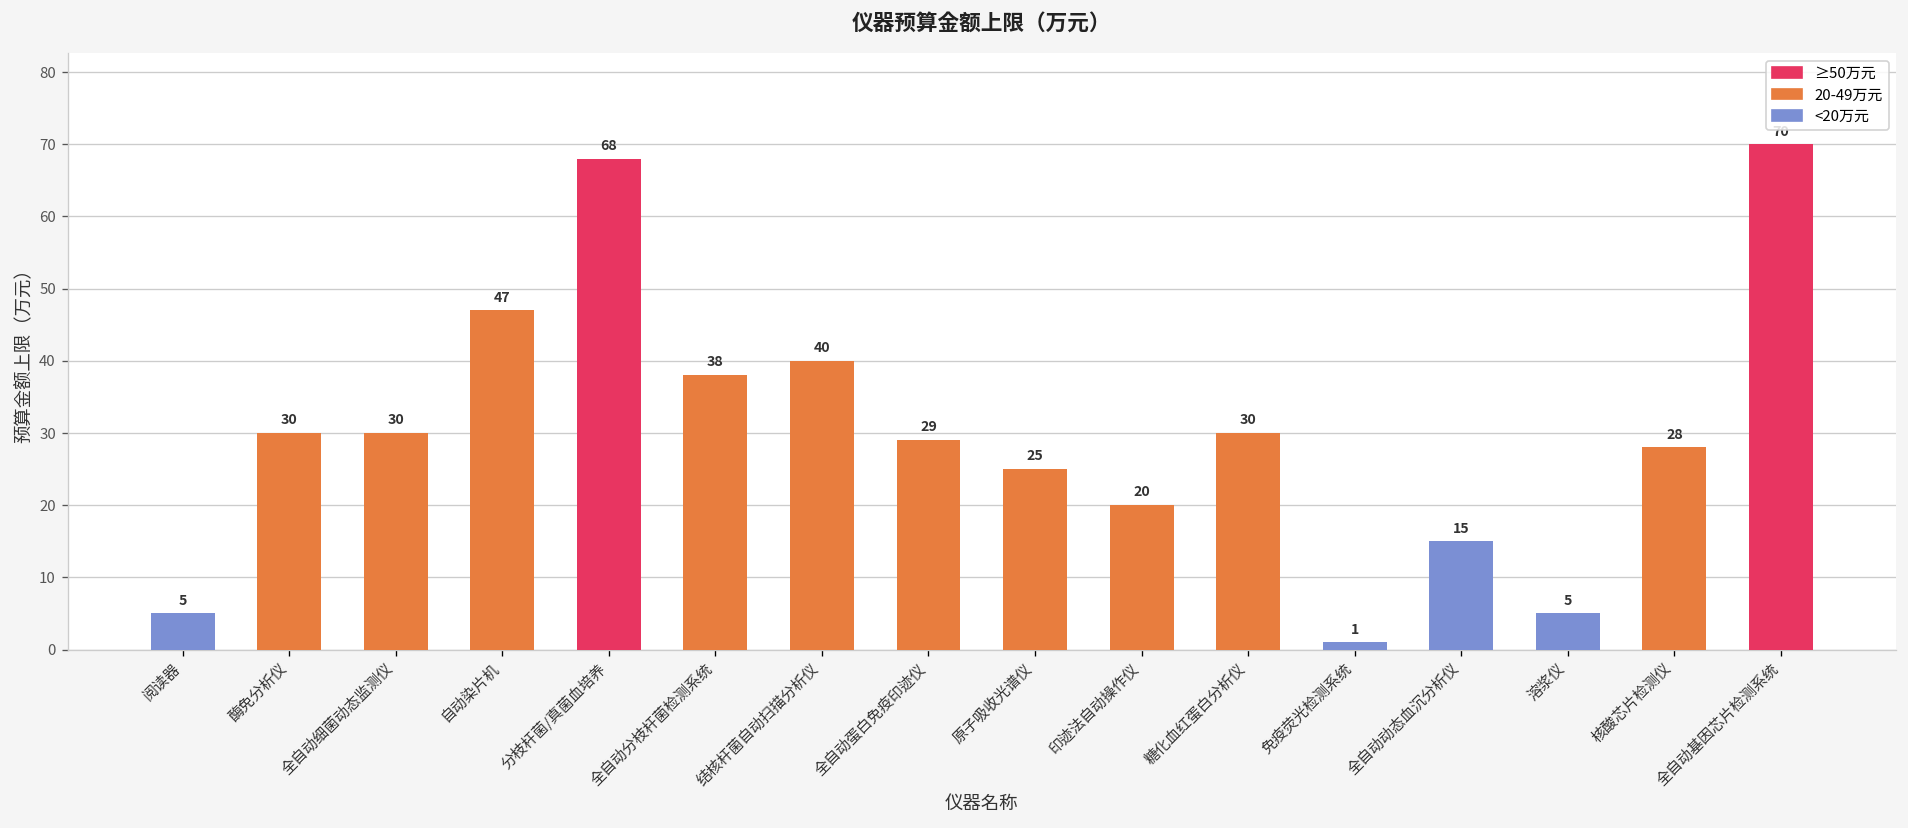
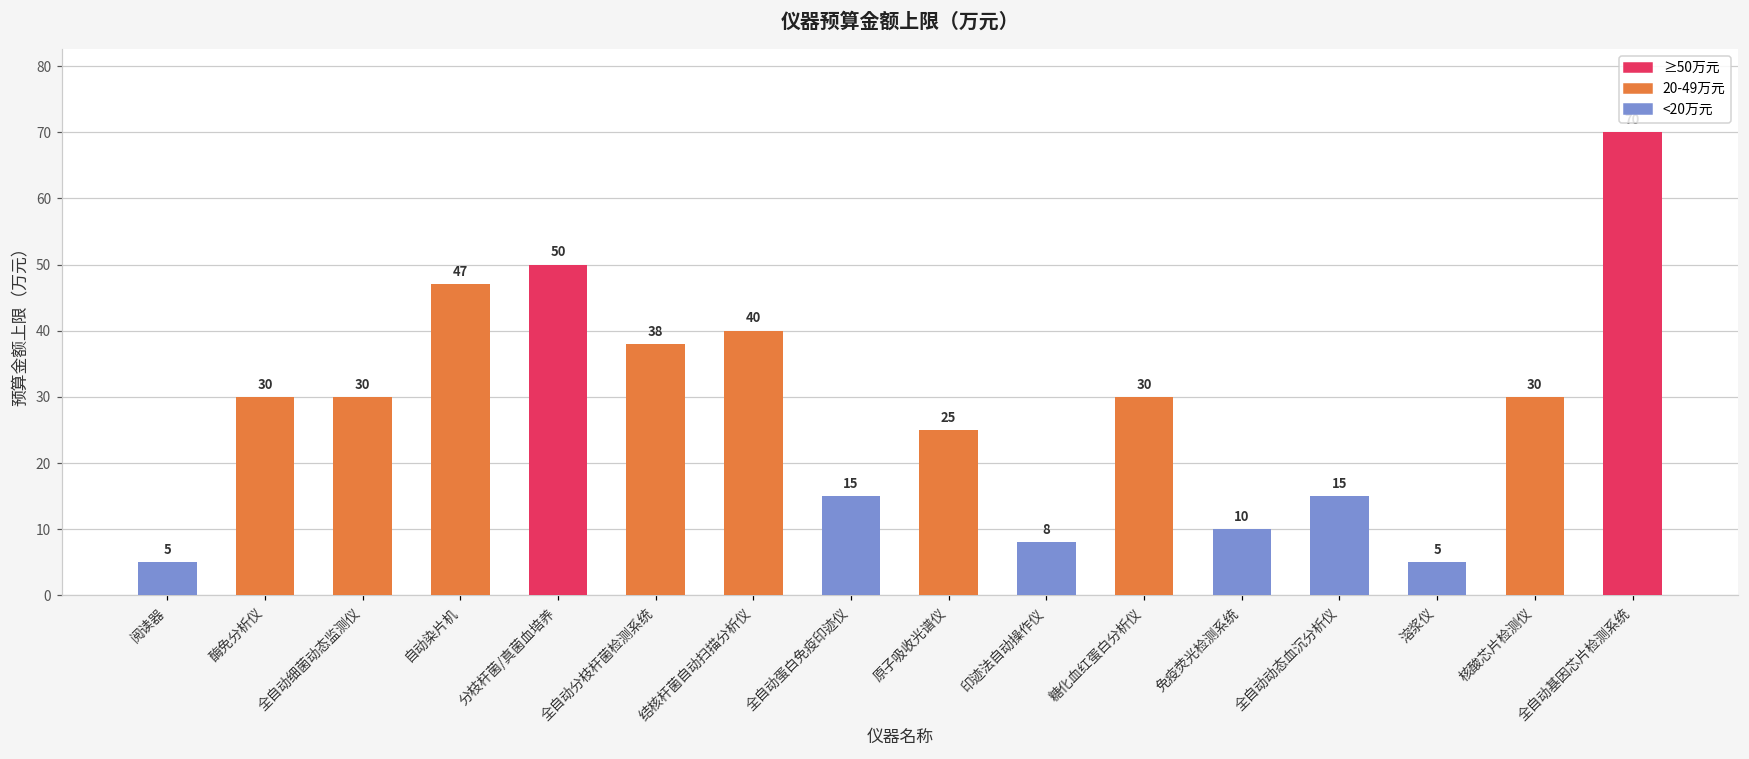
分枝杆菌/真菌血培养: 68 -> 50
全自动蛋白免疫印迹仪: 29 -> 15
印迹法自动操作仪: 20 -> 8
免疫荧光检测系统: 1 -> 10
核酸芯片检测仪: 28 -> 30
